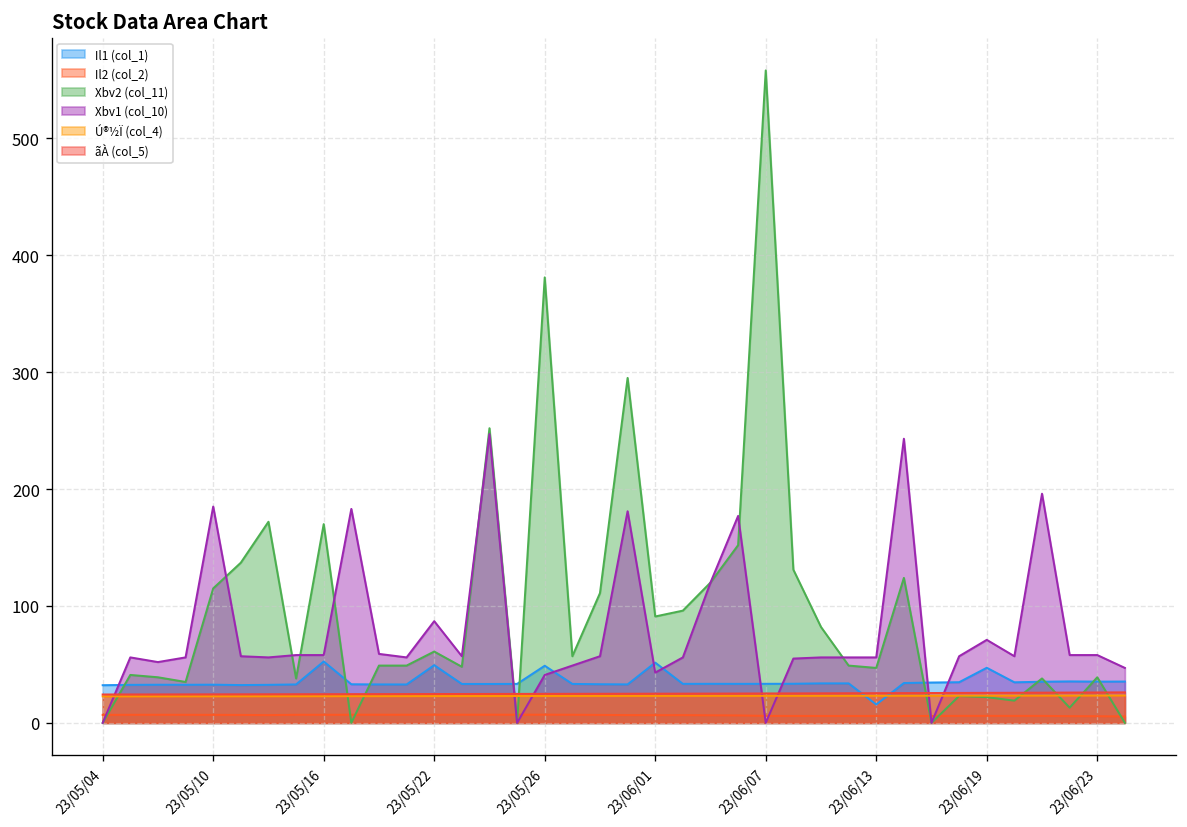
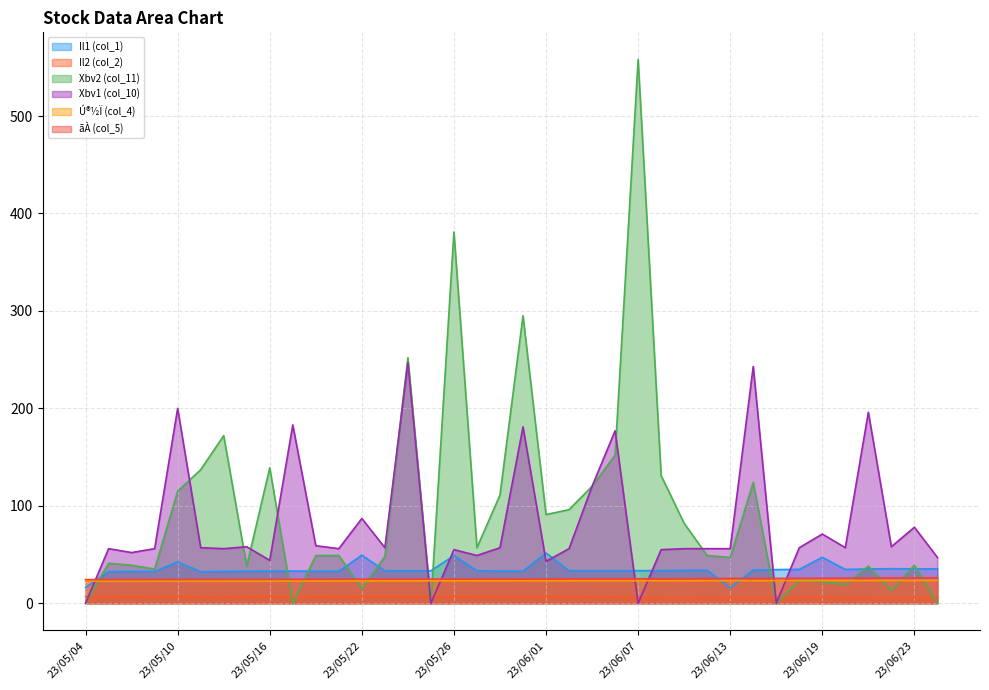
Il1 (col_1), 23/05/04: 30 -> 20
Il1 (col_1), 23/05/10: 30 -> 40
Xbv1 (col_10), 23/05/10: 190 -> 200
Il1 (col_1), 23/05/16: 50 -> 30
Xbv2 (col_11), 23/05/16: 170 -> 140
Xbv1 (col_10), 23/05/16: 60 -> 40
Xbv2 (col_11), 23/05/22: 60 -> 20
Xbv1 (col_10), 23/05/26: 40 -> 60
Xbv1 (col_10), 23/06/23: 60 -> 80
